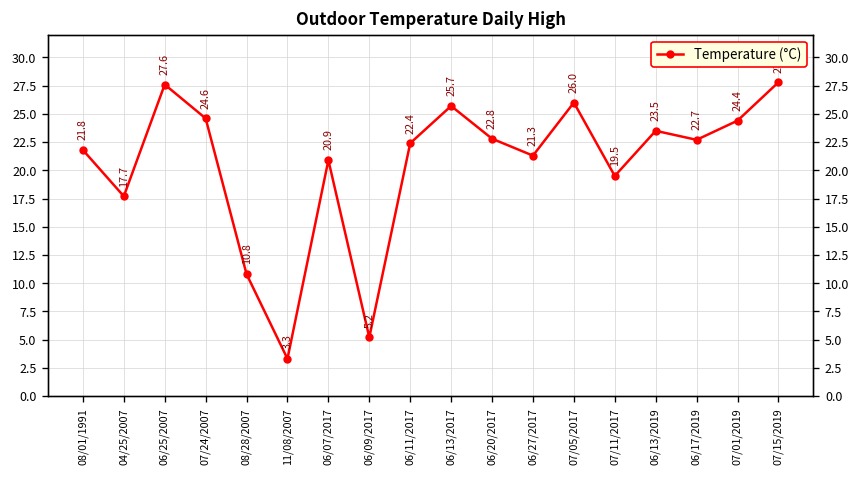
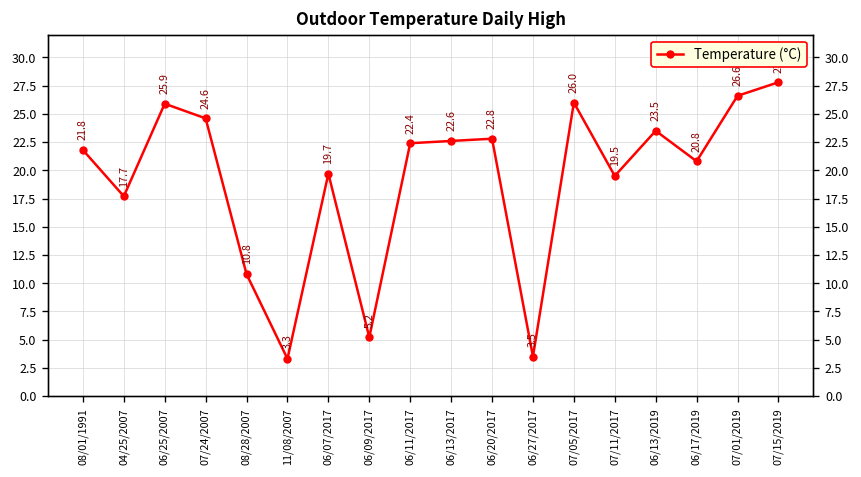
06/25/2007: 27.6 -> 25.9
06/07/2017: 20.9 -> 19.7
06/13/2017: 25.7 -> 22.6
06/27/2017: 21.3 -> 3.5
06/17/2019: 22.7 -> 20.8
07/01/2019: 24.4 -> 26.6
